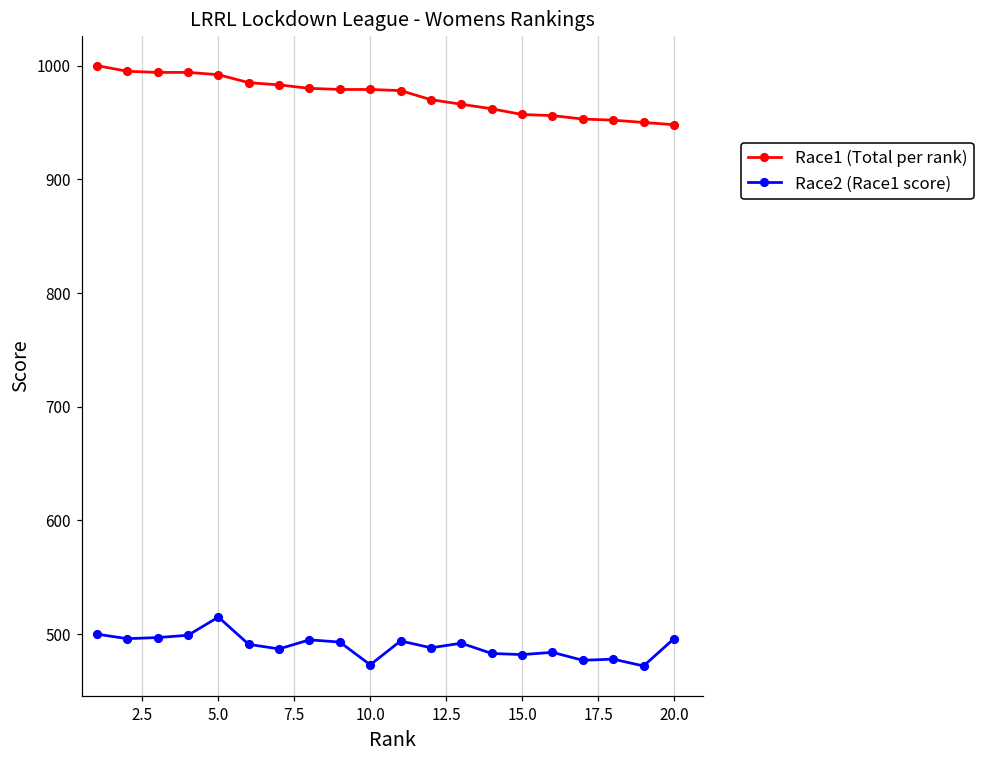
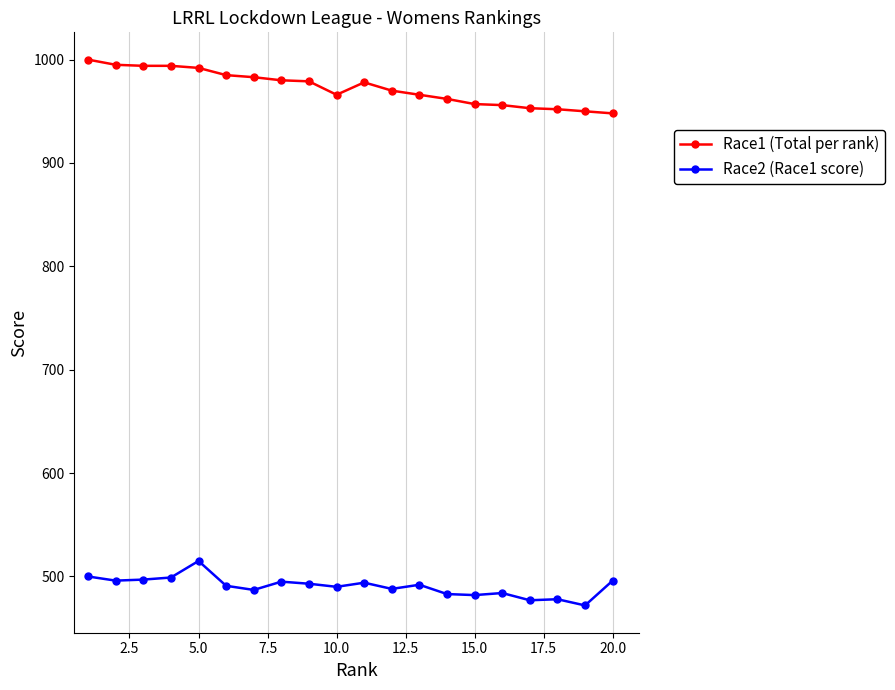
Race1 (Total per rank), 10.0: 979 -> 966
Race2 (Race1 score), 10.0: 473 -> 490
